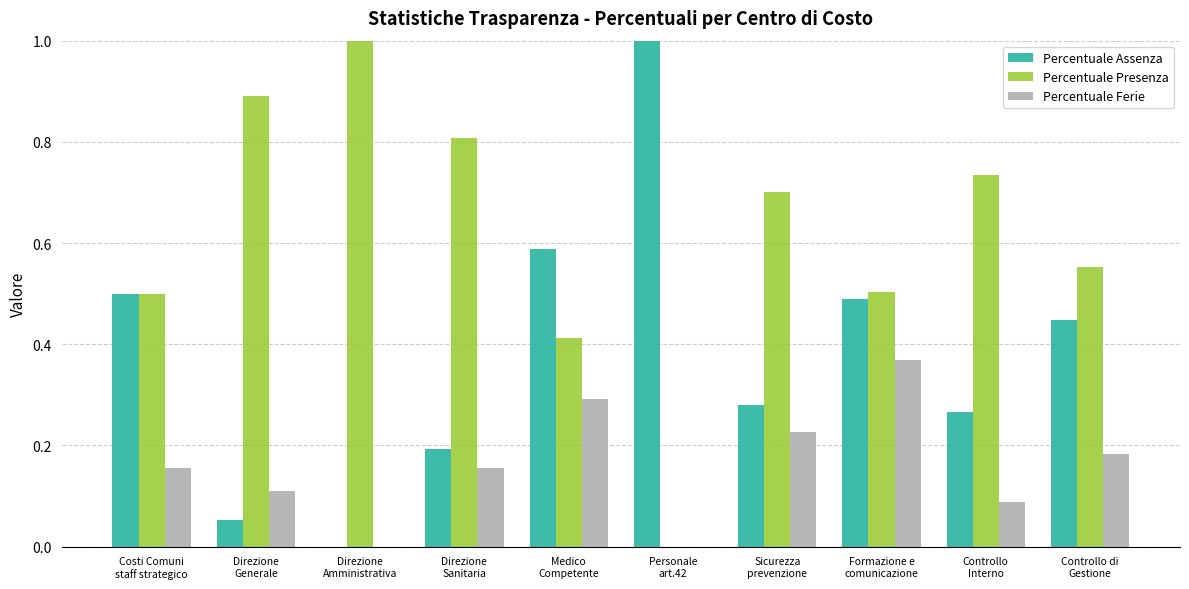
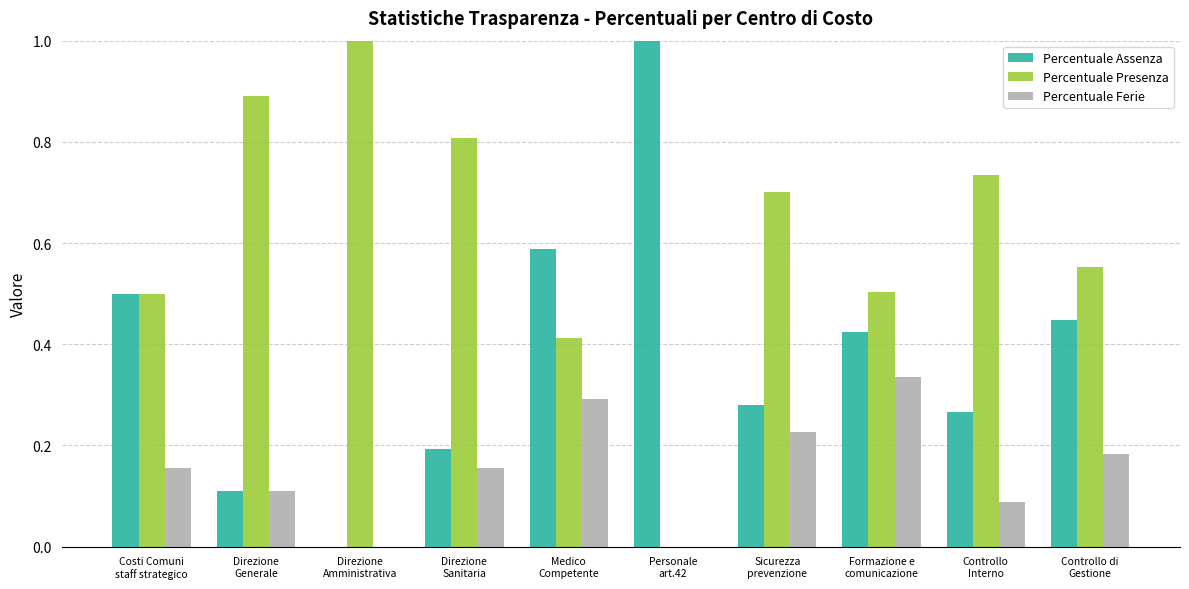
Percentuale Assenza, Direzione Generale: 0.05 -> 0.11
Percentuale Assenza, Formazione e comunicazione: 0.49 -> 0.42
Percentuale Ferie, Formazione e comunicazione: 0.37 -> 0.34
